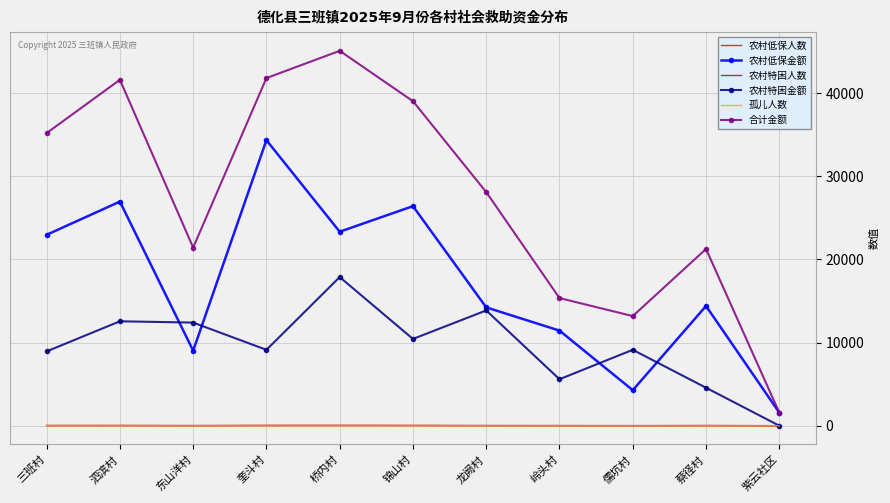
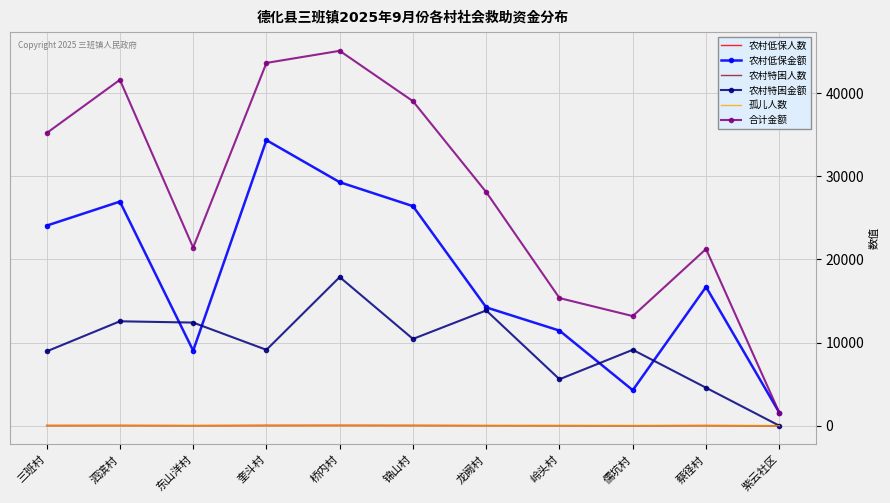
农村低保金额, 三班村: 23000 -> 24000
合计金额, 奎斗村: 42000 -> 44000
农村低保金额, 桥内村: 23000 -> 29000
农村低保金额, 蔡径村: 14000 -> 17000
